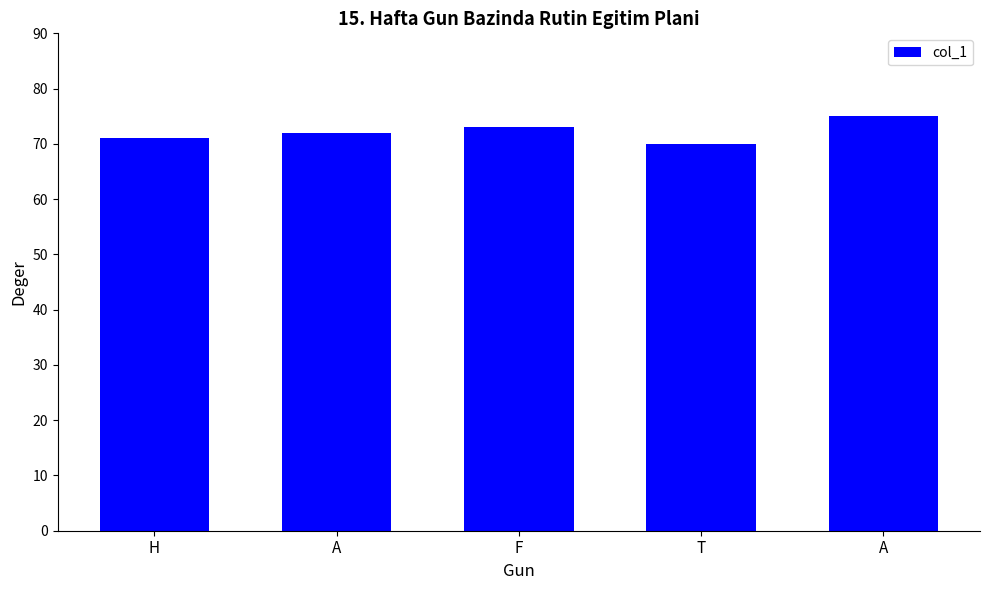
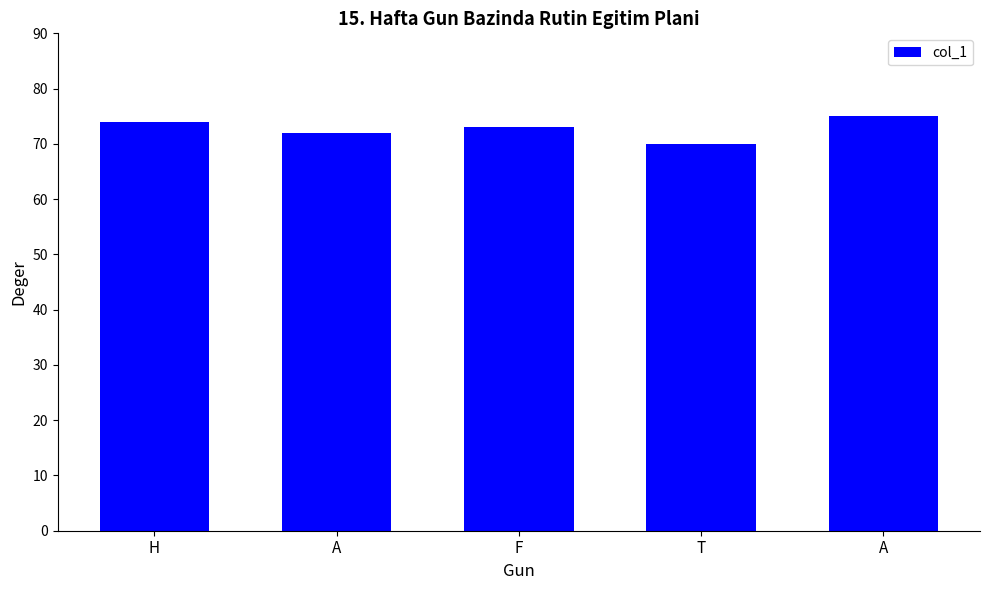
H: 71 -> 74
